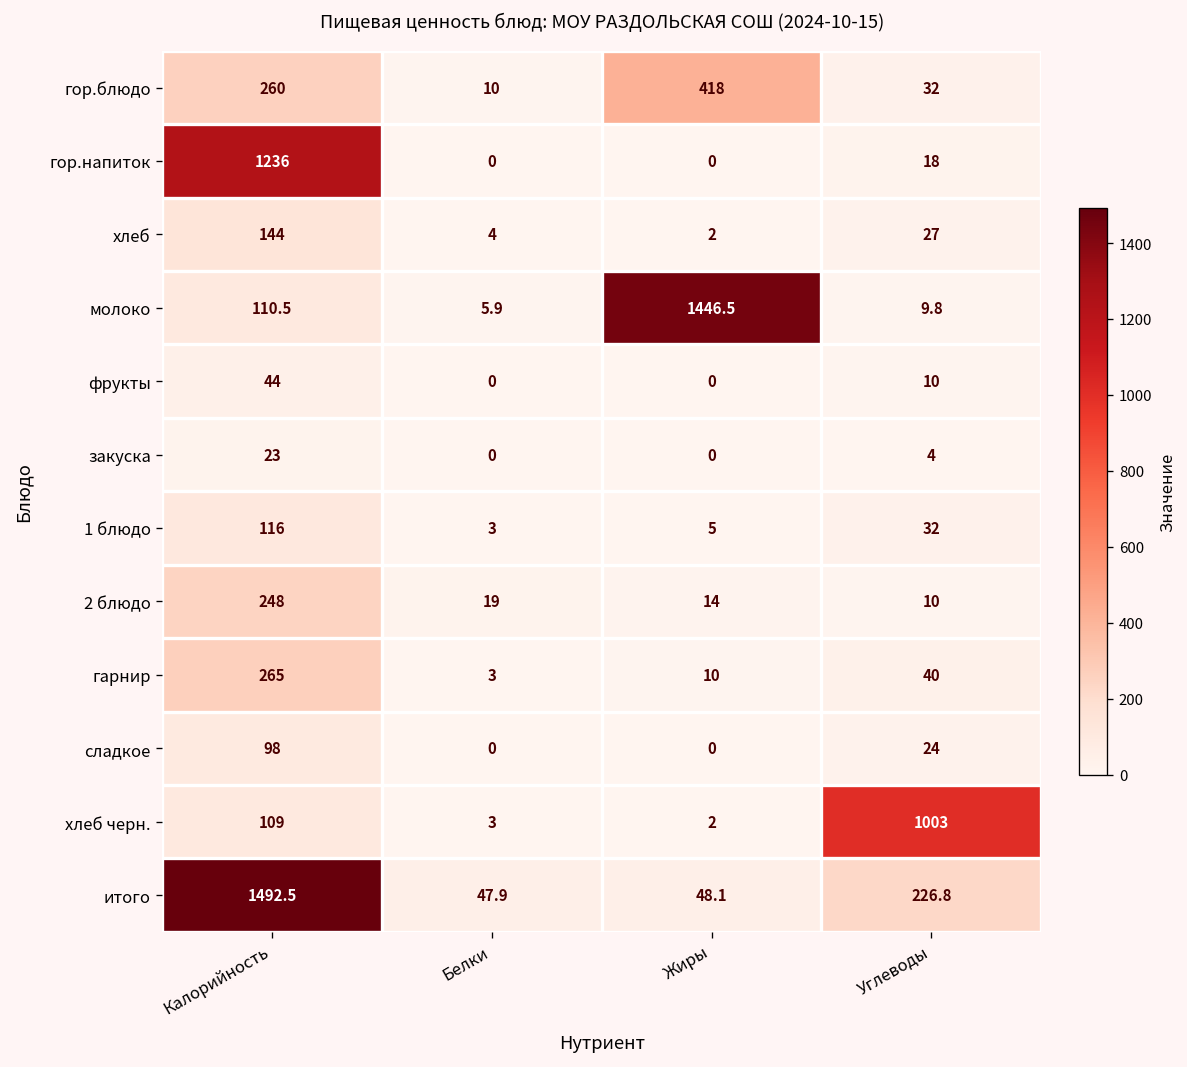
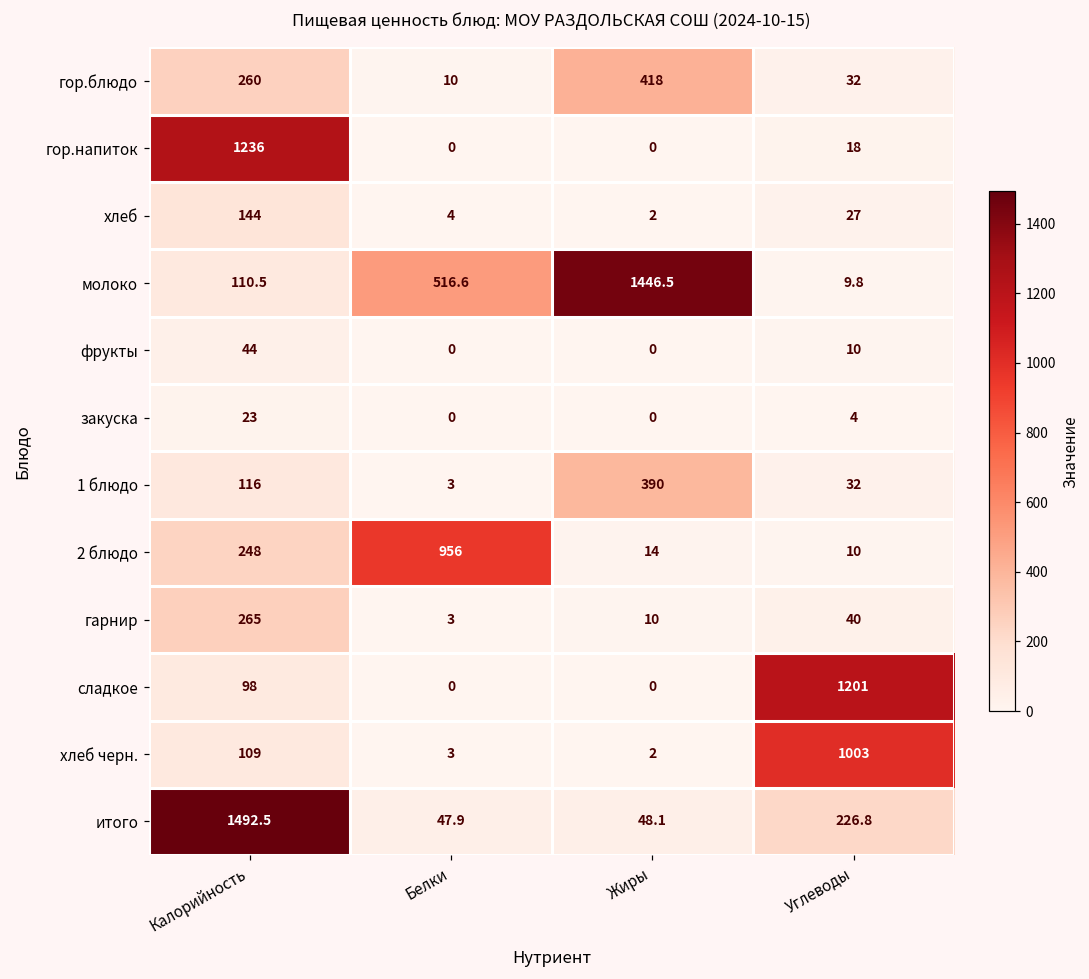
молоко, Белки: 5.9 -> 516.6
1 блюдо, Жиры: 5 -> 390
2 блюдо, Белки: 19 -> 956
сладкое, Углеводы: 24 -> 1201
